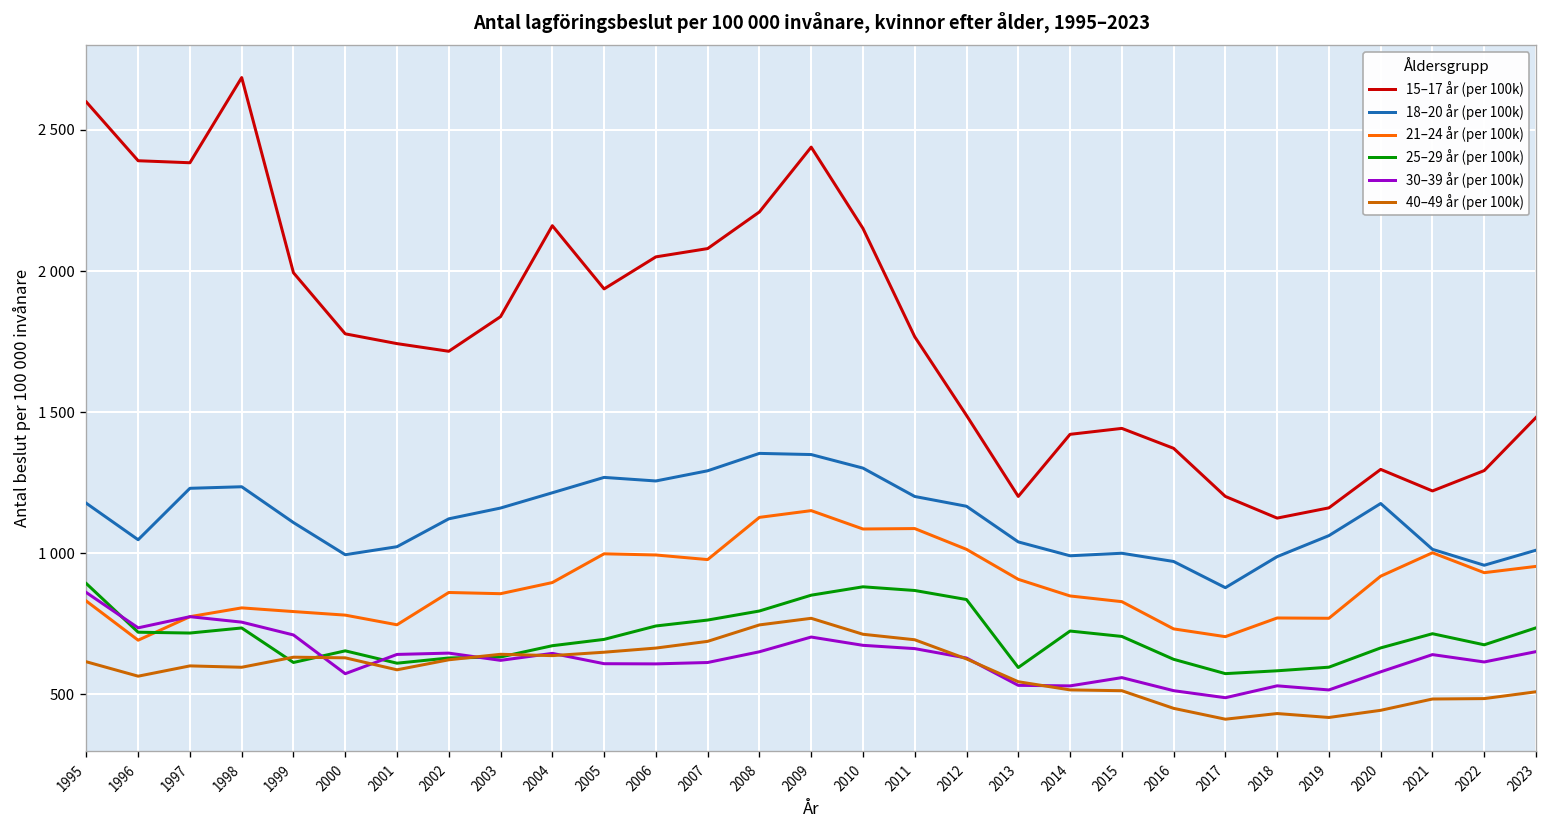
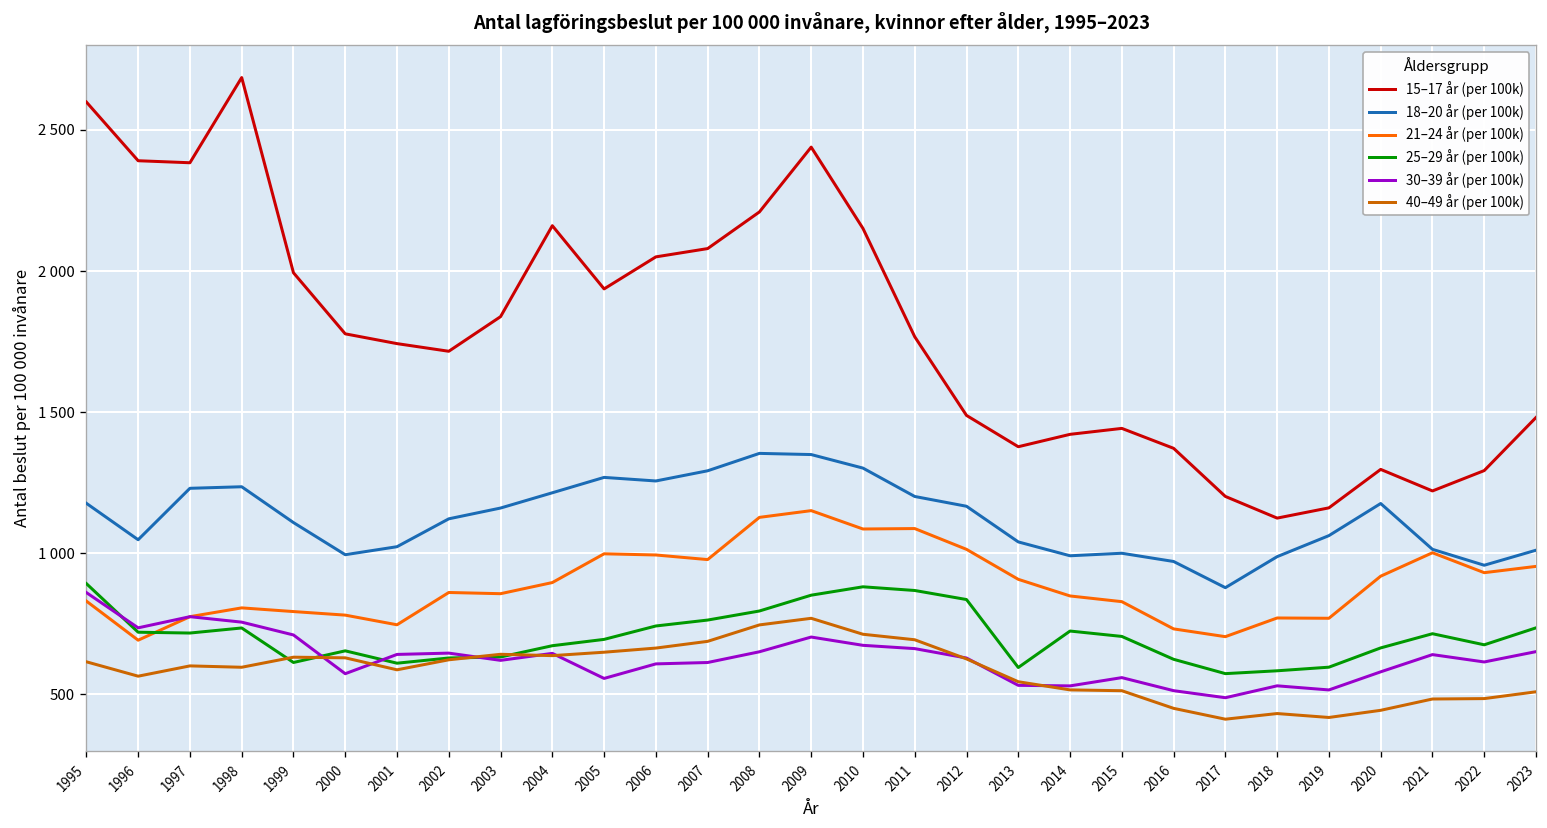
30–39 år (per 100k), 2005: 610 -> 560
15–17 år (per 100k), 2013: 1200 -> 1380
